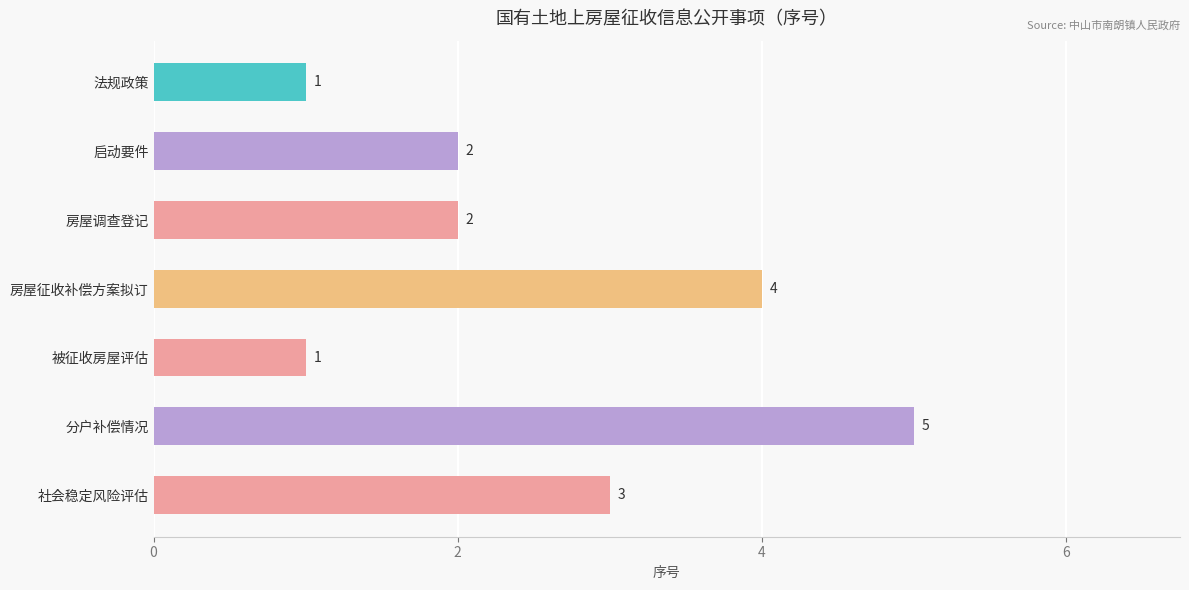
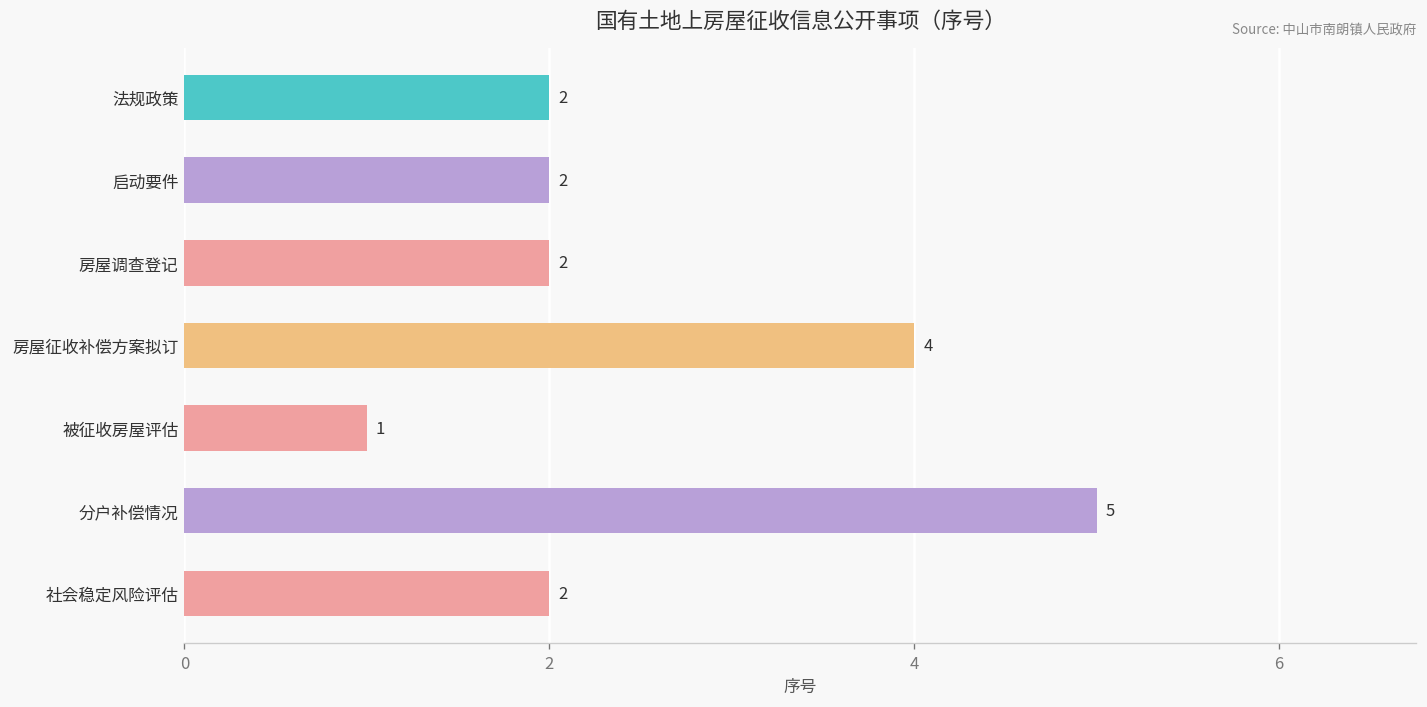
法规政策: 1 -> 2
社会稳定风险评估: 3 -> 2
